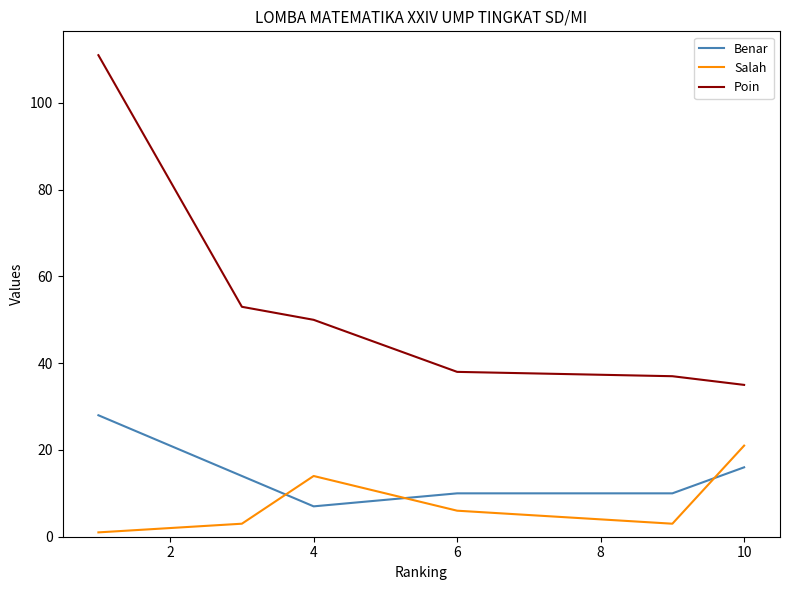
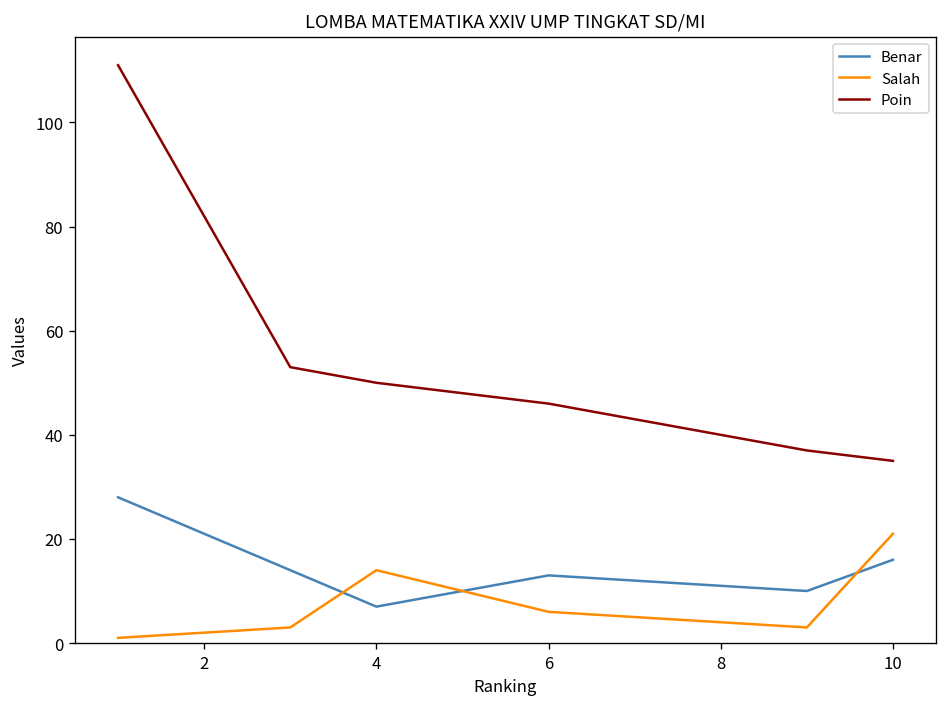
Benar, 6: 10 -> 13
Poin, 6: 38 -> 46
